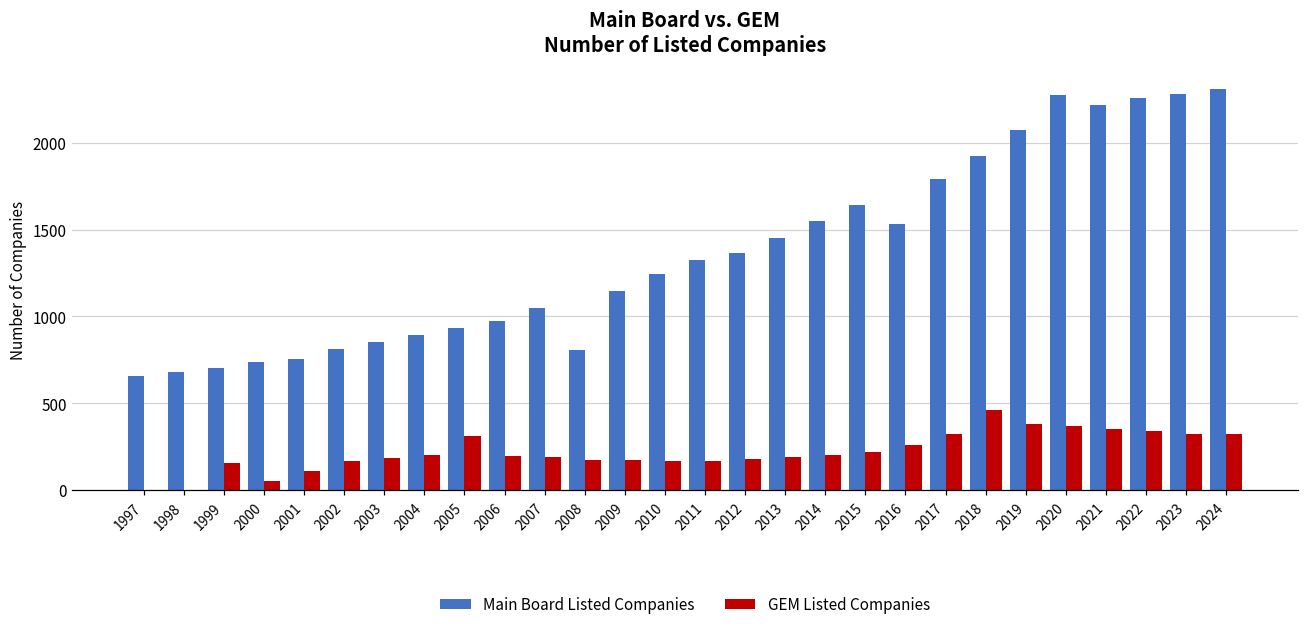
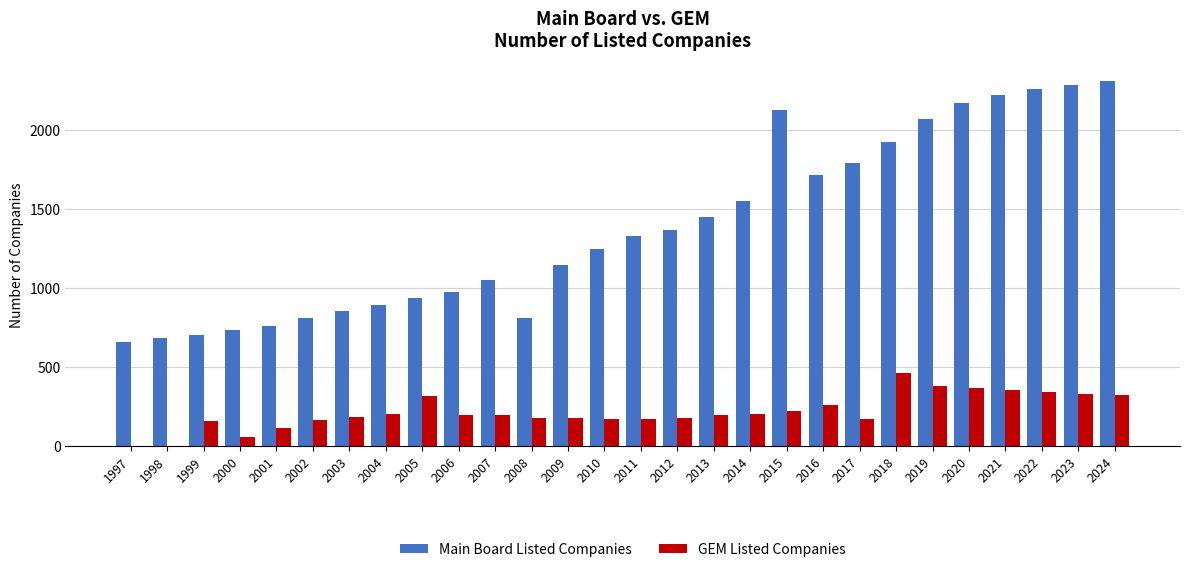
Main Board Listed Companies, 2015: 1640 -> 2120
Main Board Listed Companies, 2016: 1540 -> 1710
GEM Listed Companies, 2017: 320 -> 170
Main Board Listed Companies, 2020: 2270 -> 2170
